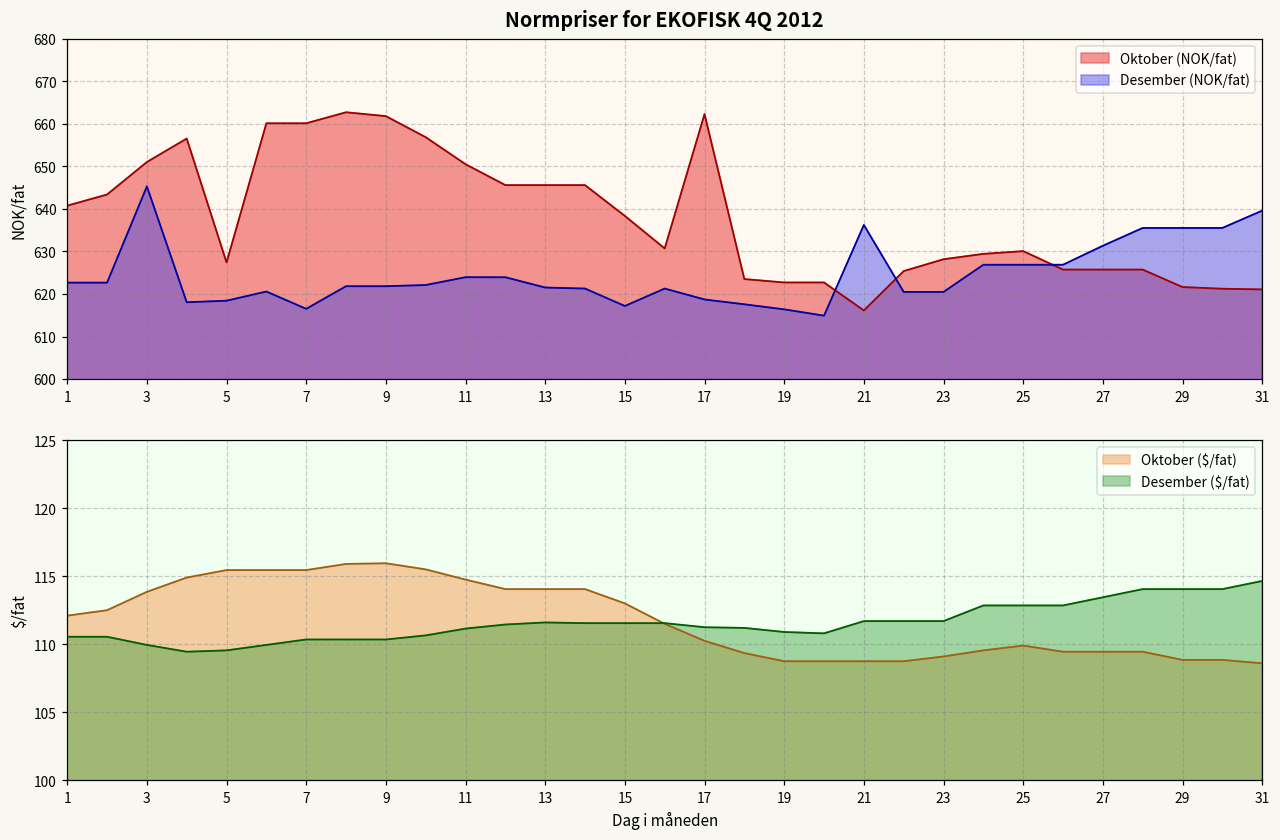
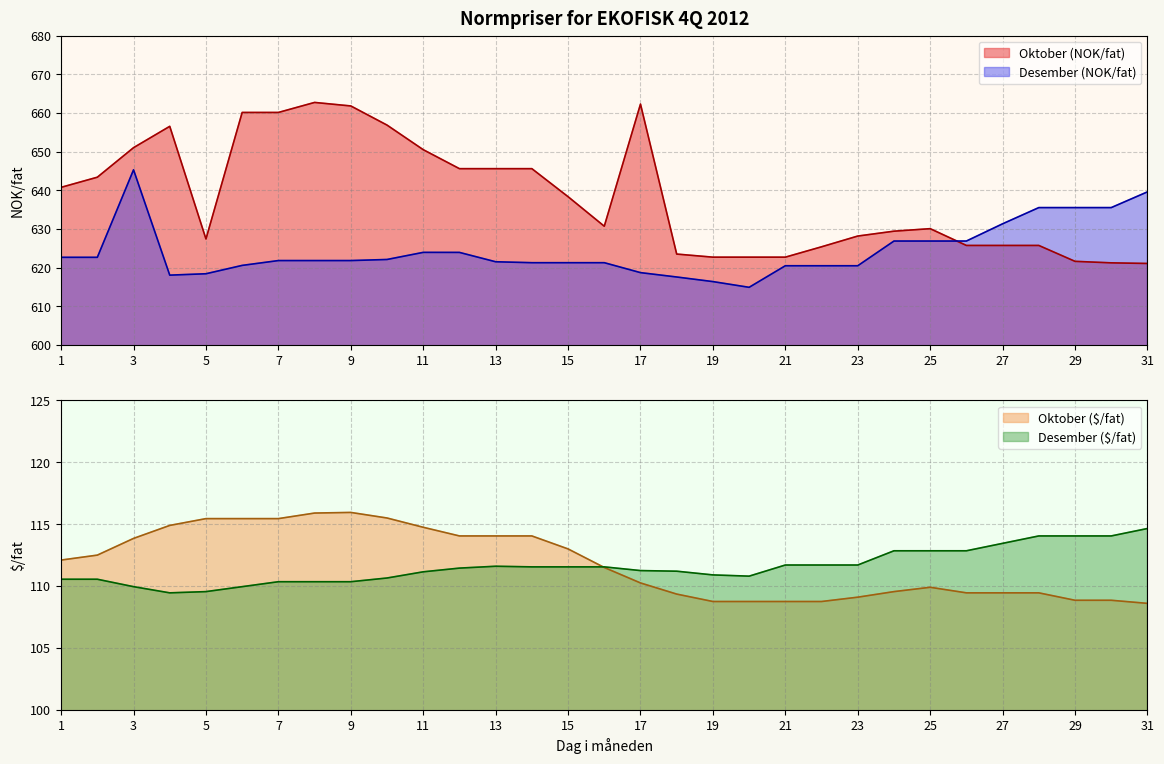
Normpriser for EKOFISK 4Q 2012, Desember (NOK/fat), 7: 617 -> 622
Normpriser for EKOFISK 4Q 2012, Desember (NOK/fat), 15: 617 -> 621
Normpriser for EKOFISK 4Q 2012, Oktober (NOK/fat), 21: 616 -> 623
Normpriser for EKOFISK 4Q 2012, Desember (NOK/fat), 21: 636 -> 620
